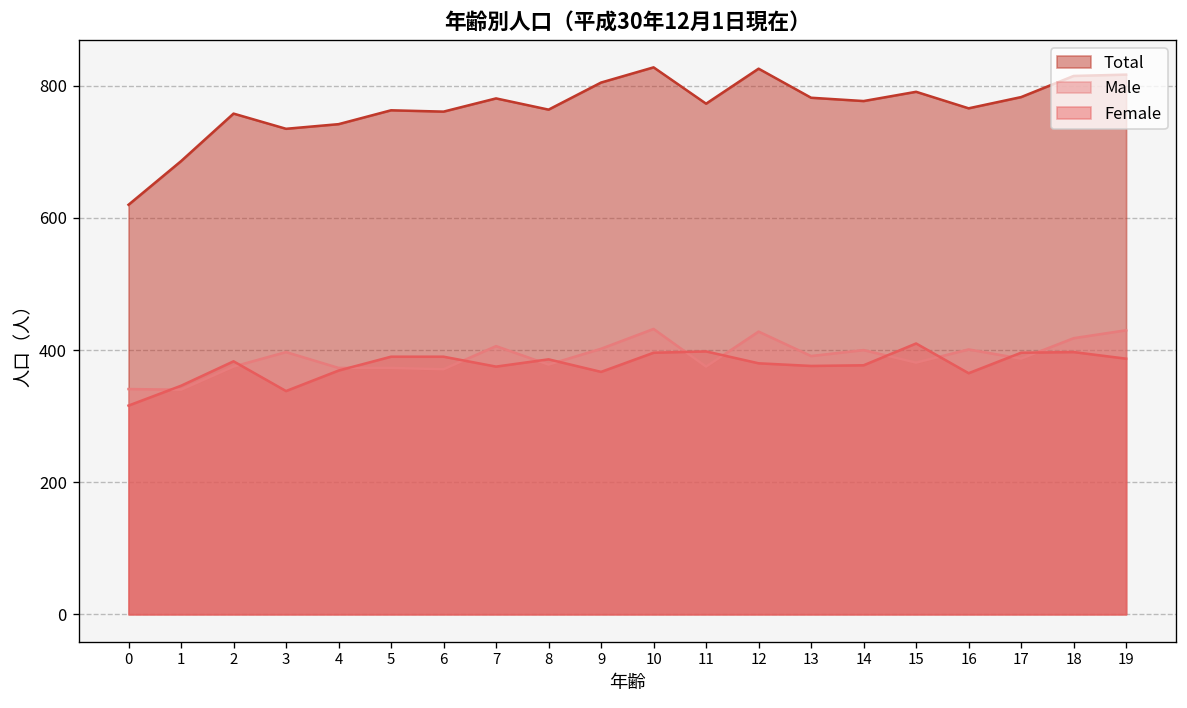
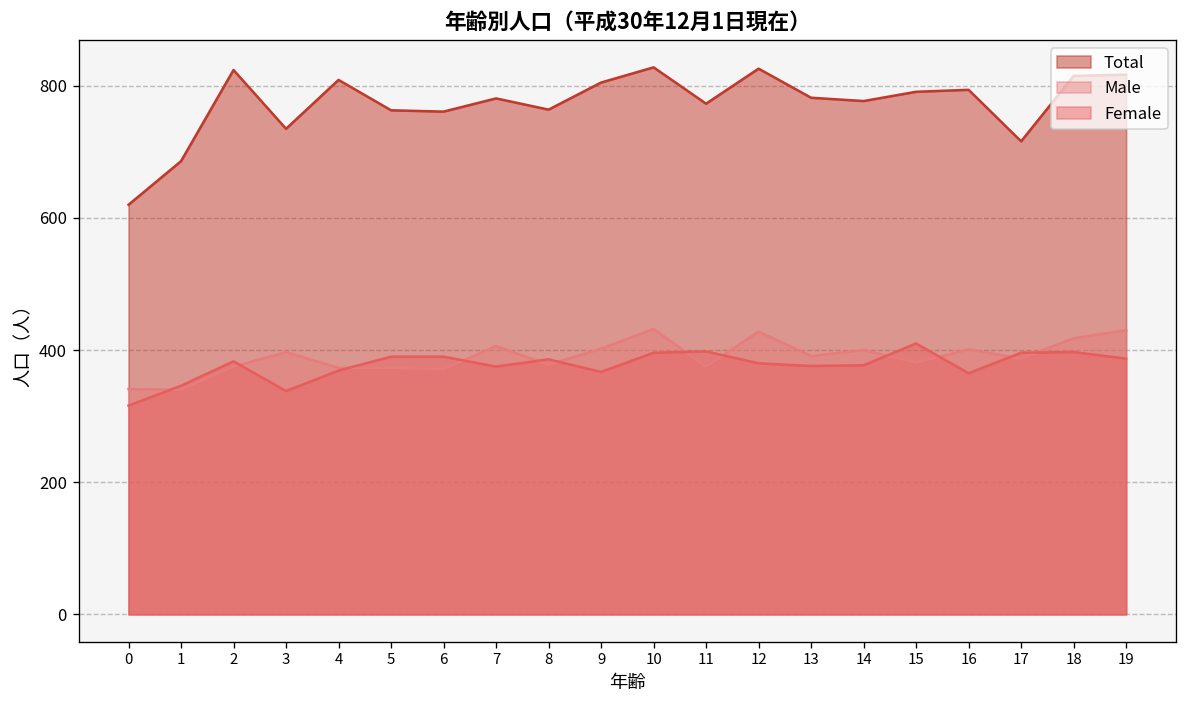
Total, 2: 760 -> 820
Total, 4: 740 -> 810
Total, 16: 770 -> 790
Total, 17: 780 -> 720
